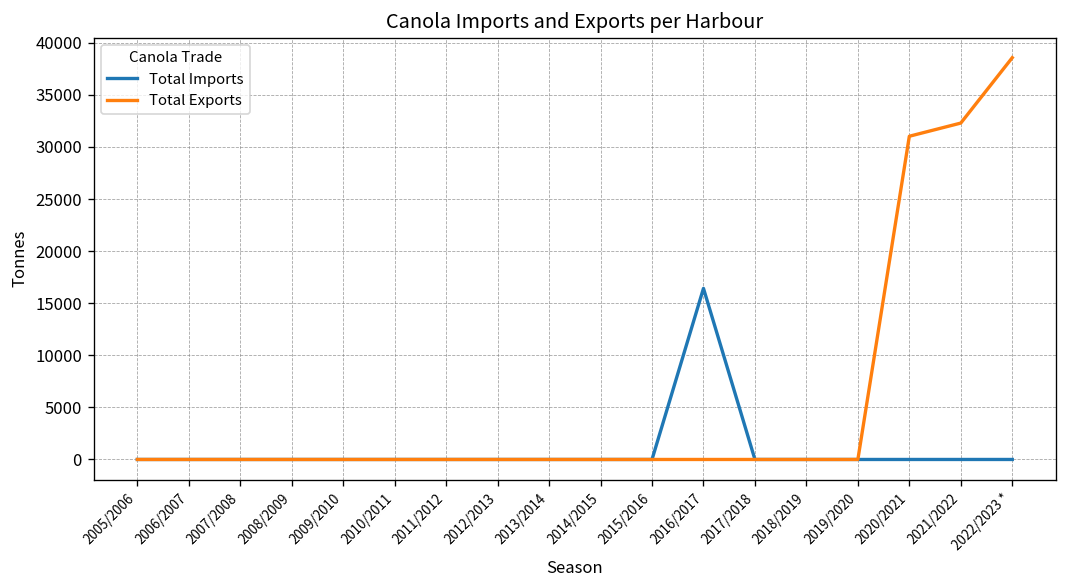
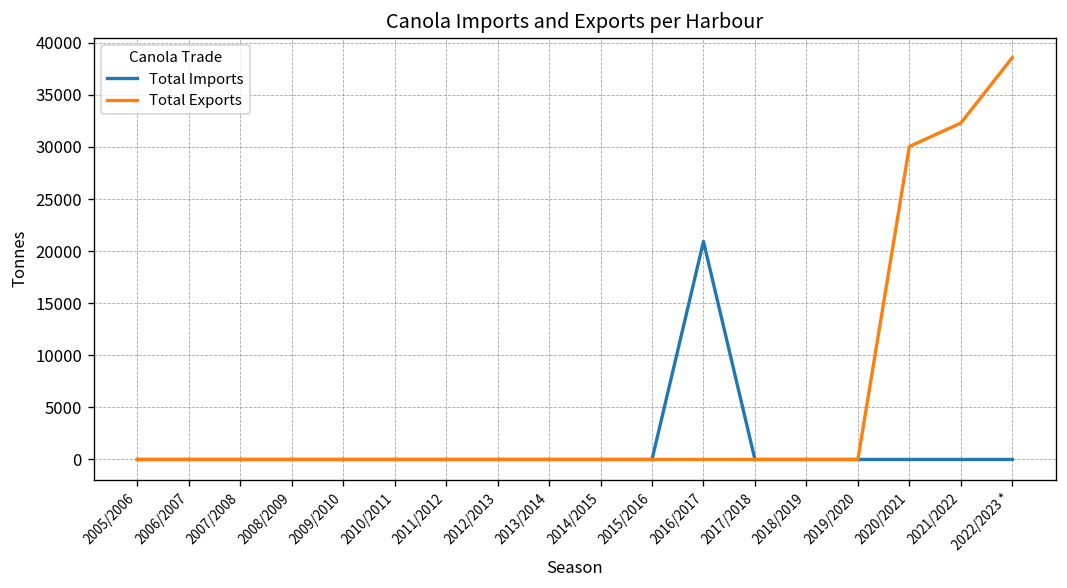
Total Imports, 2016/2017: 16000 -> 21000
Total Exports, 2020/2021: 31000 -> 30000
